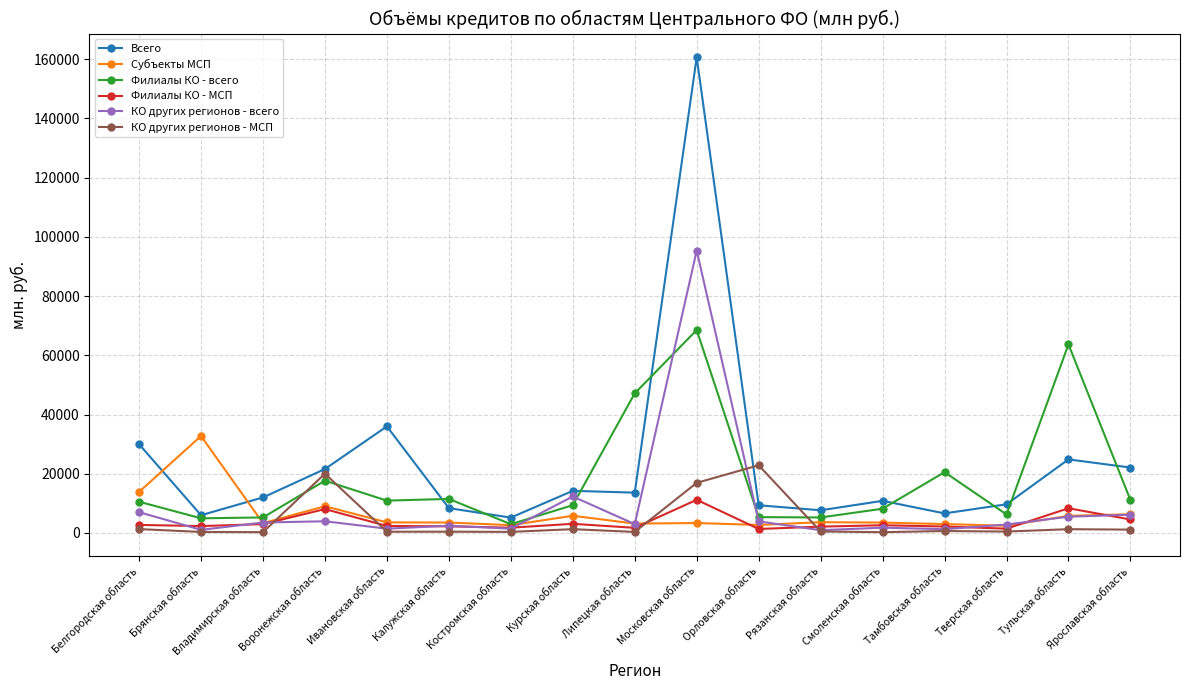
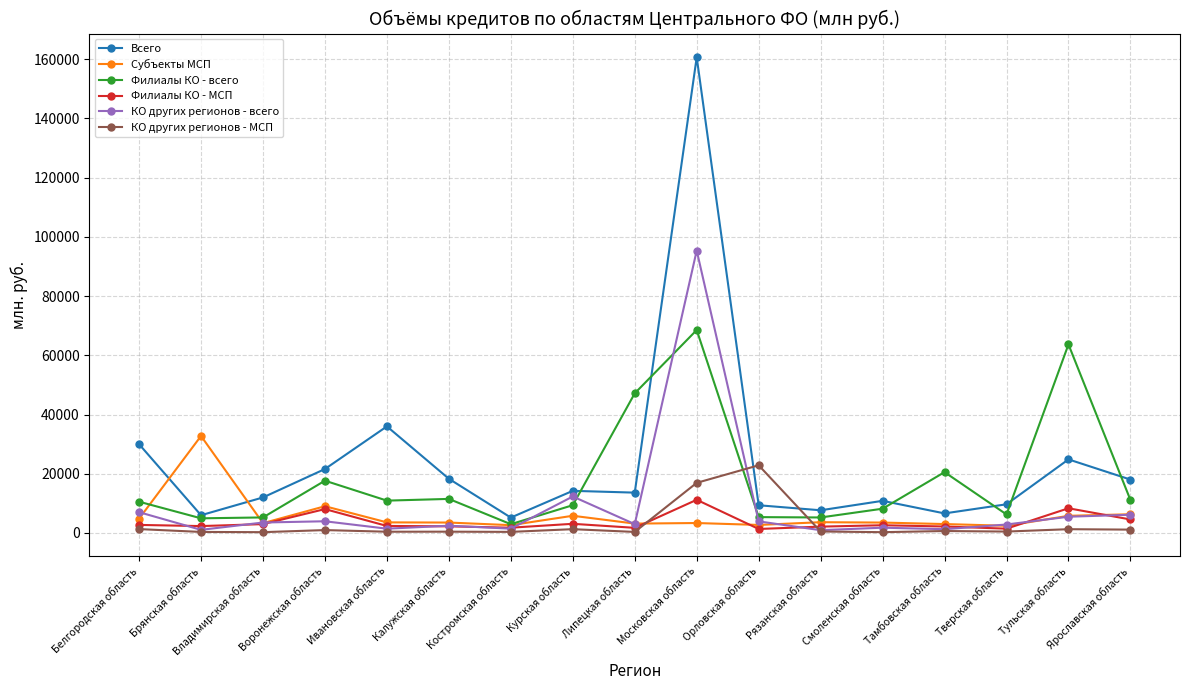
Субъекты МСП, Белгородская область: 14000 -> 5000
КО других регионов - МСП, Воронежская область: 20000 -> 1000
Всего, Калужская область: 8000 -> 18000
Всего, Ярославская область: 22000 -> 18000
